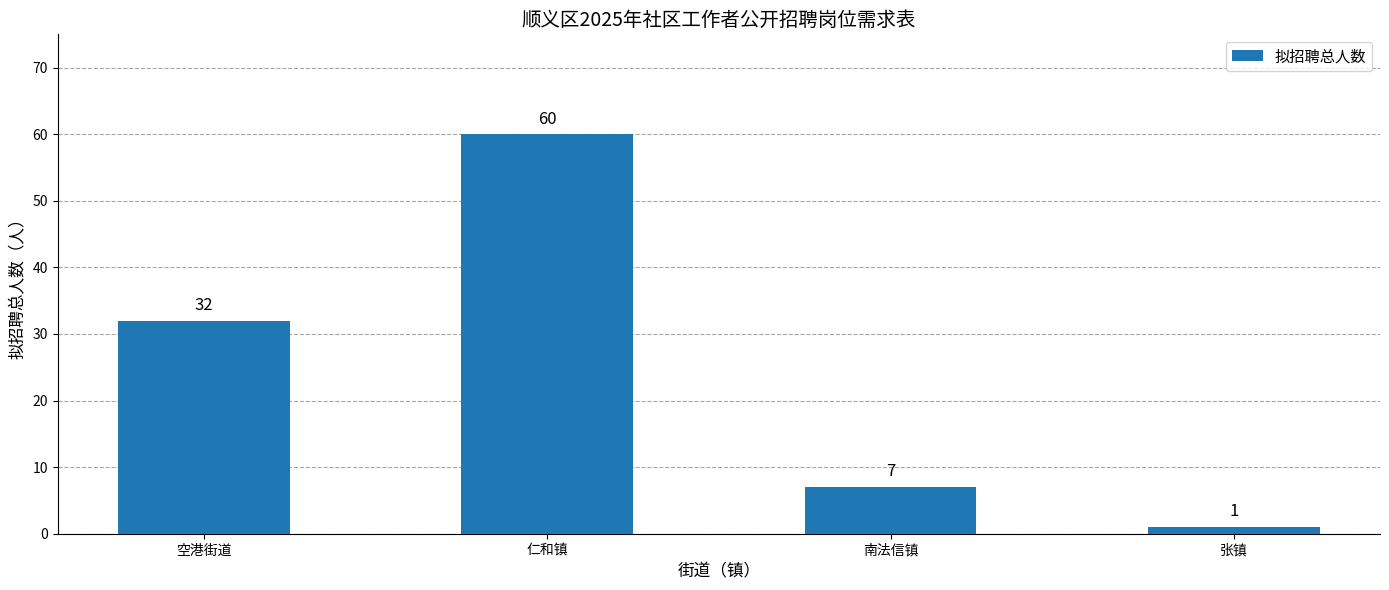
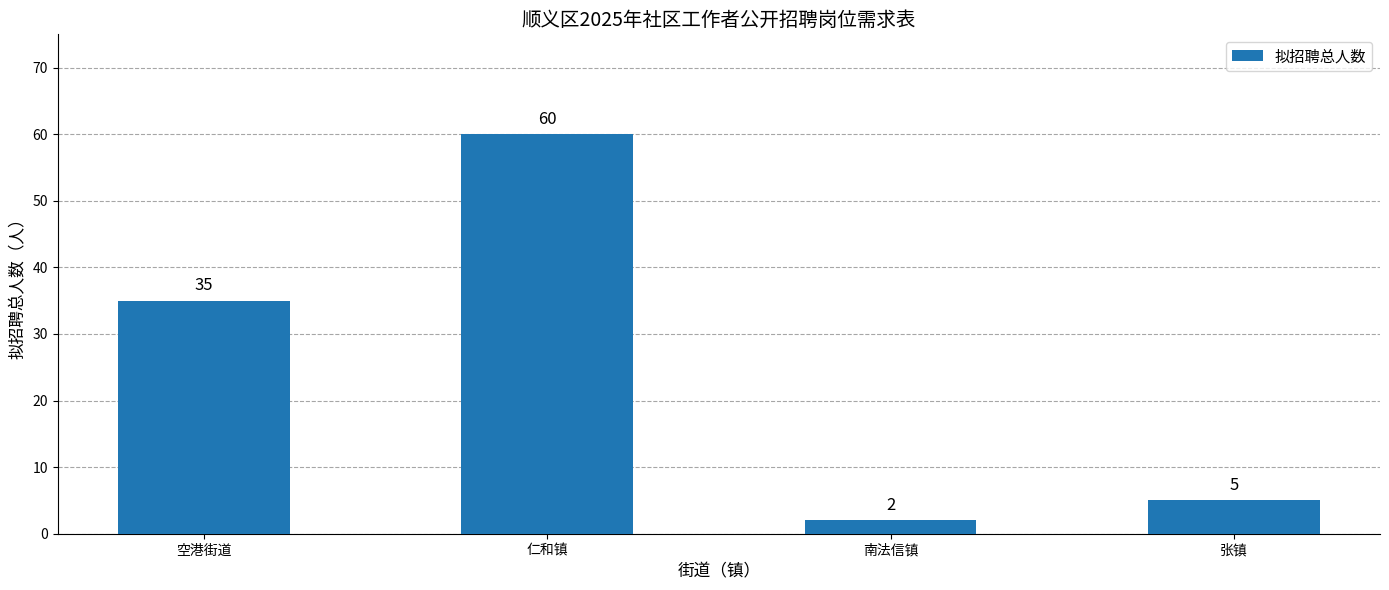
空港街道: 32 -> 35
南法信镇: 7 -> 2
张镇: 1 -> 5
